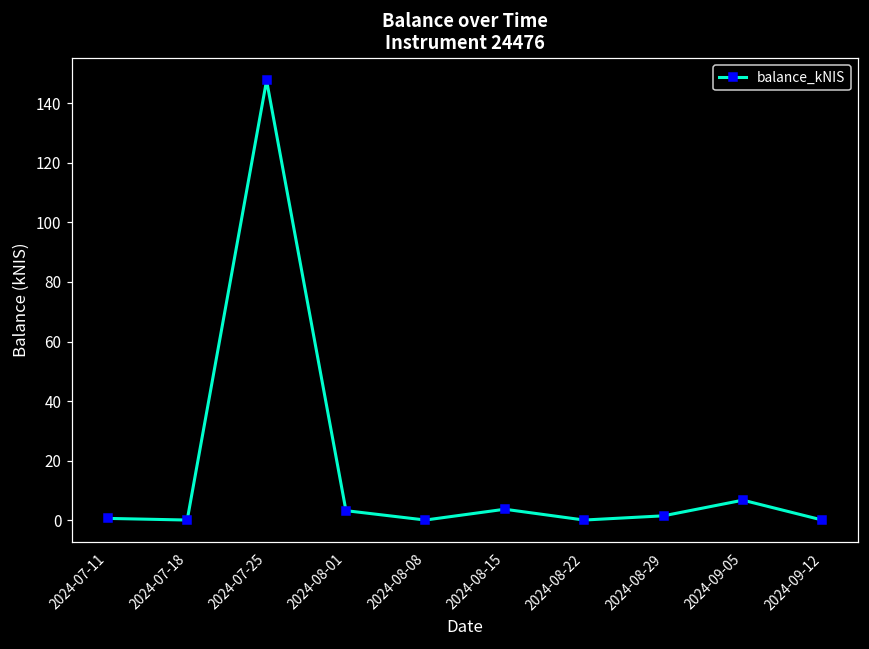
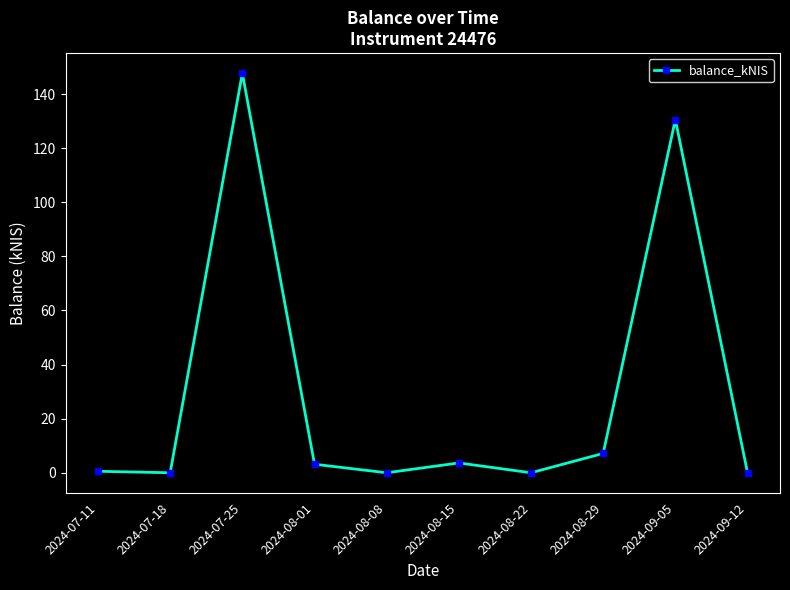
2024-08-29: 1 -> 7
2024-09-05: 7 -> 131
